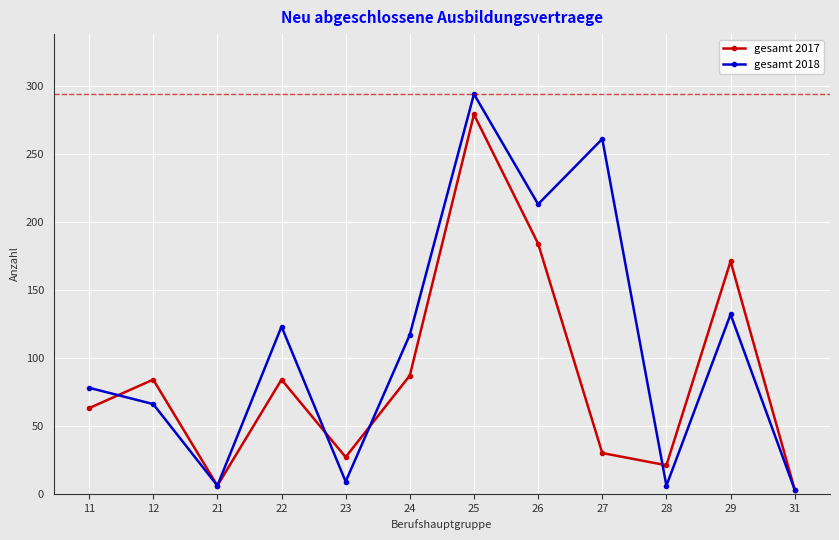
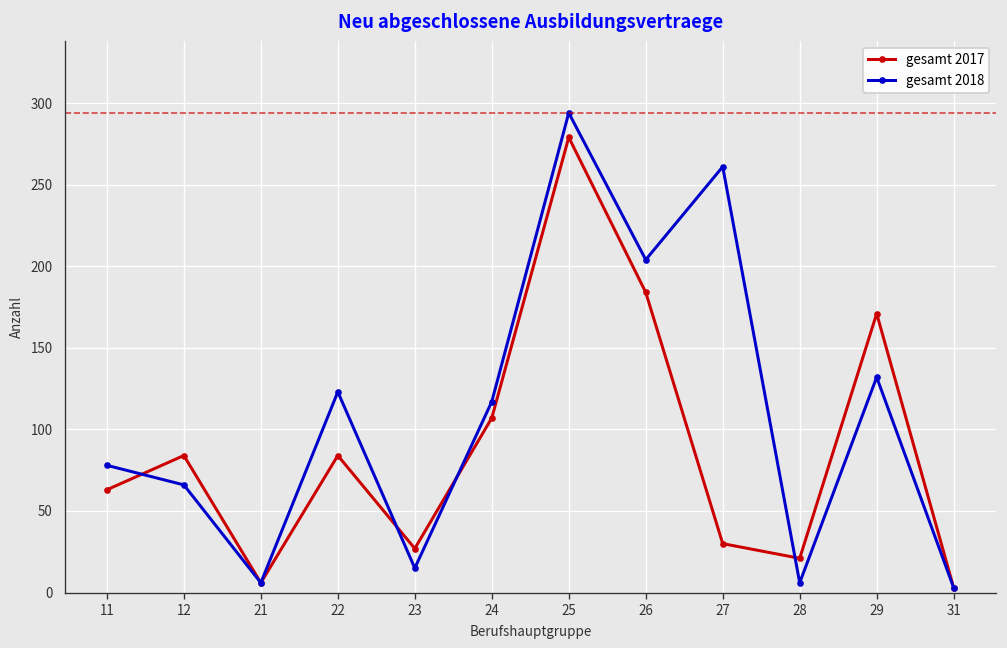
gesamt 2018, 23: 9 -> 15
gesamt 2017, 24: 87 -> 107
gesamt 2018, 26: 213 -> 204
